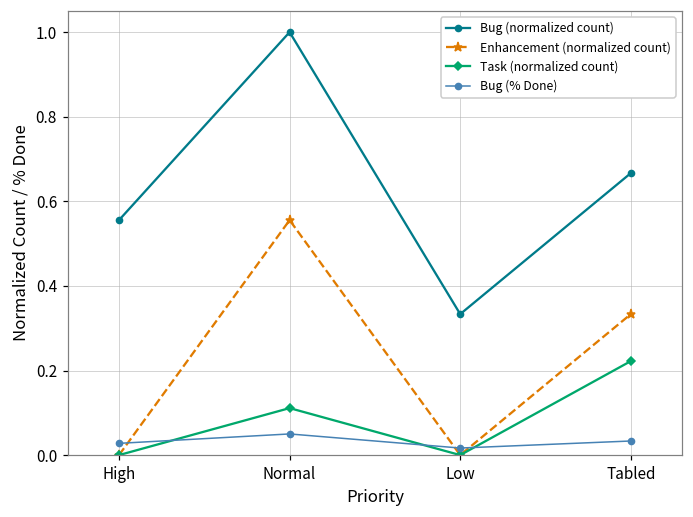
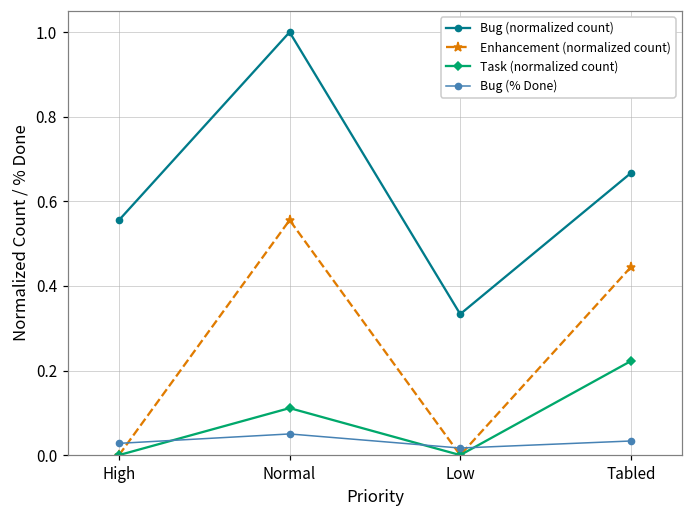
Enhancement (normalized count), Tabled: 0.33 -> 0.44
